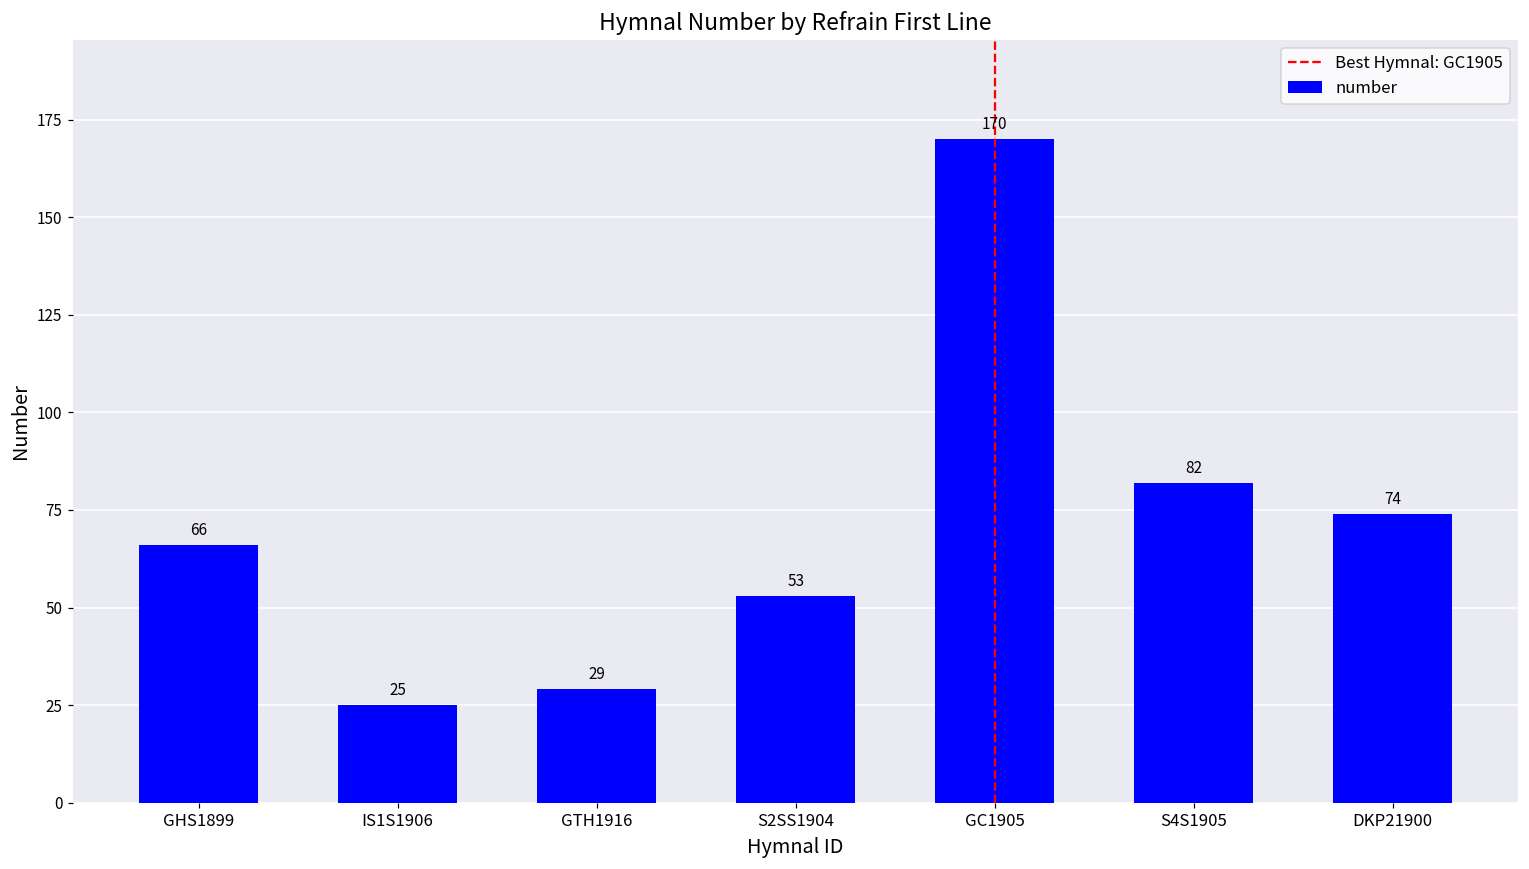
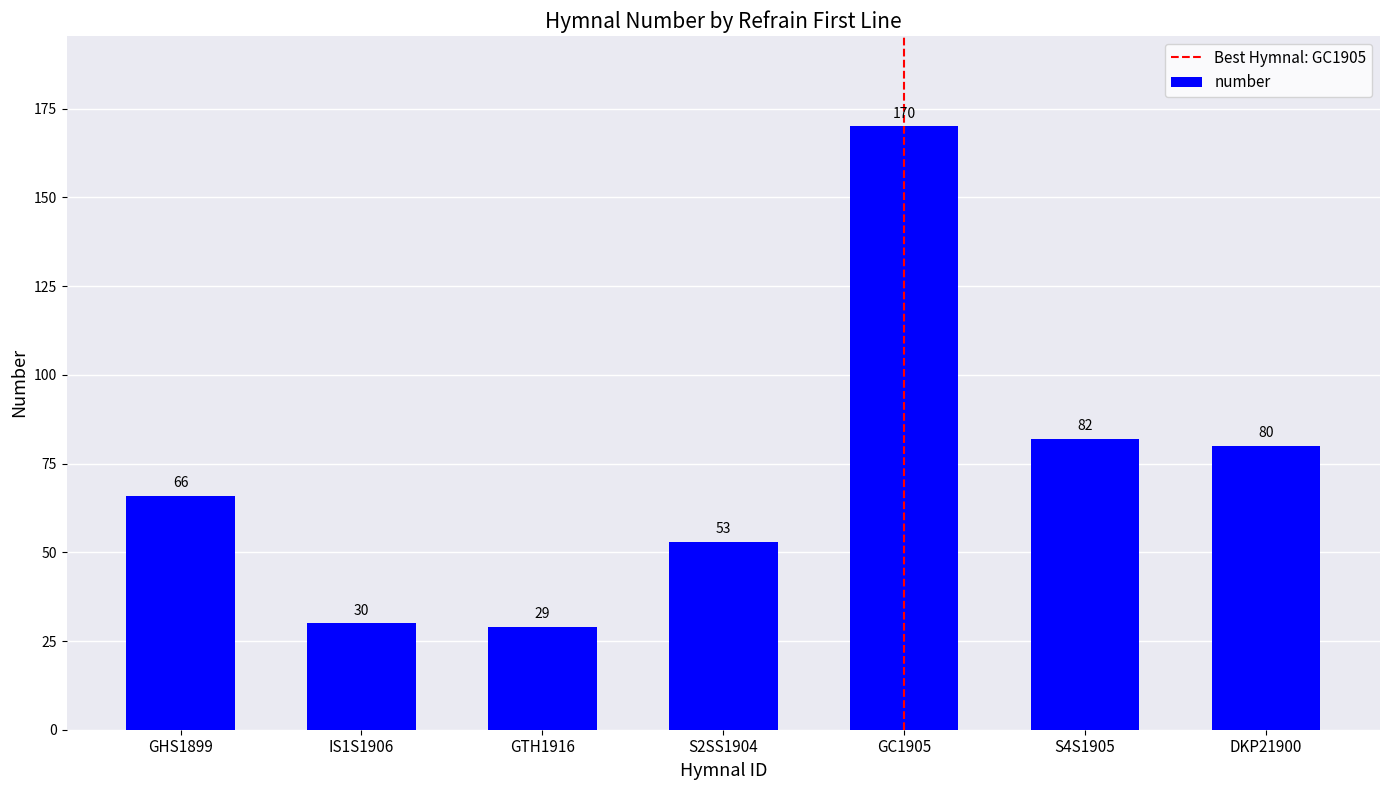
IS1S1906: 25 -> 30
DKP21900: 74 -> 80
